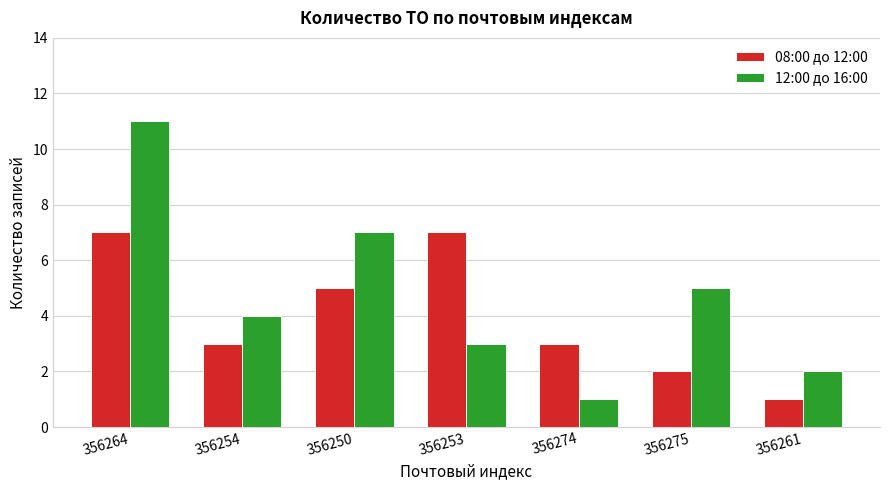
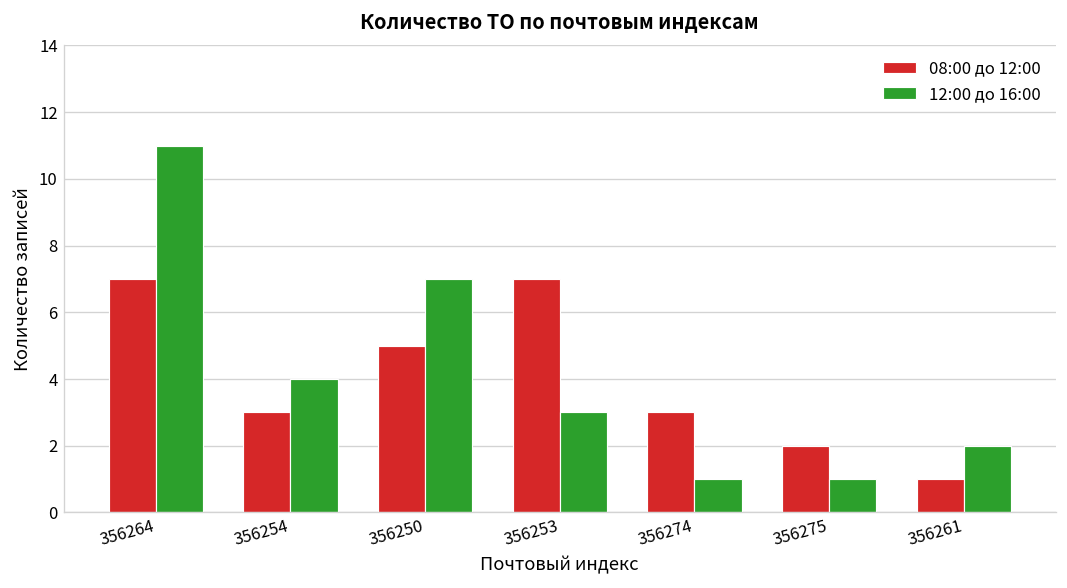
12:00 до 16:00, 356275: 5 -> 1
